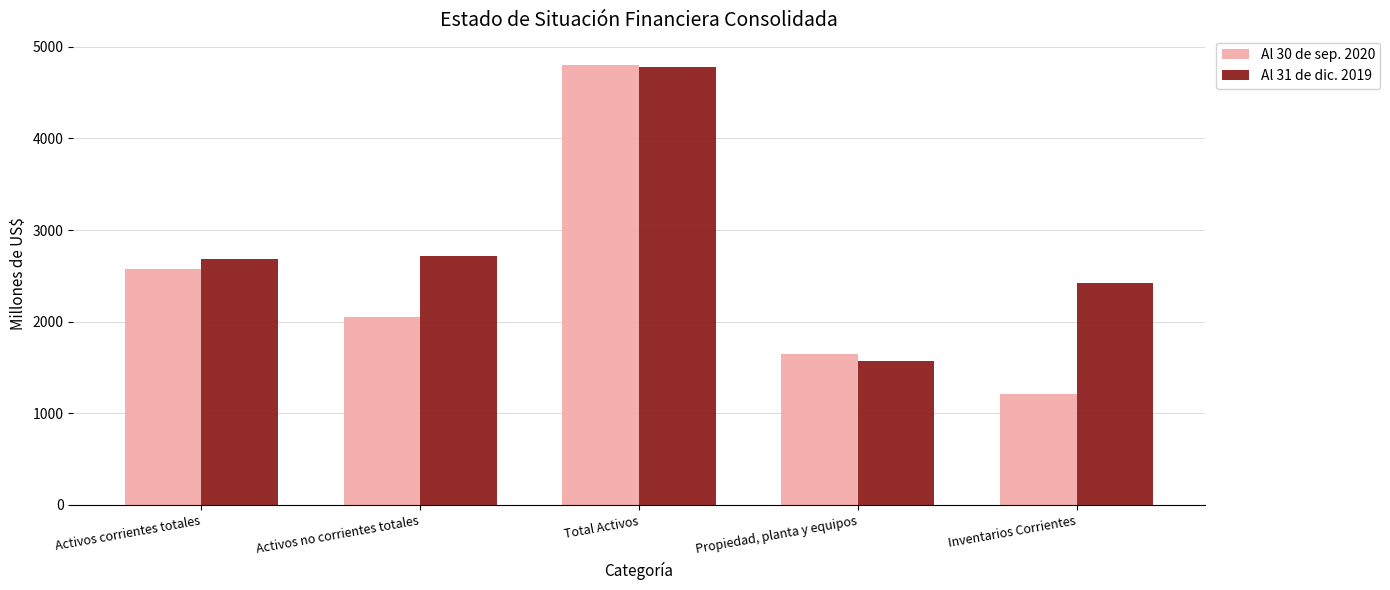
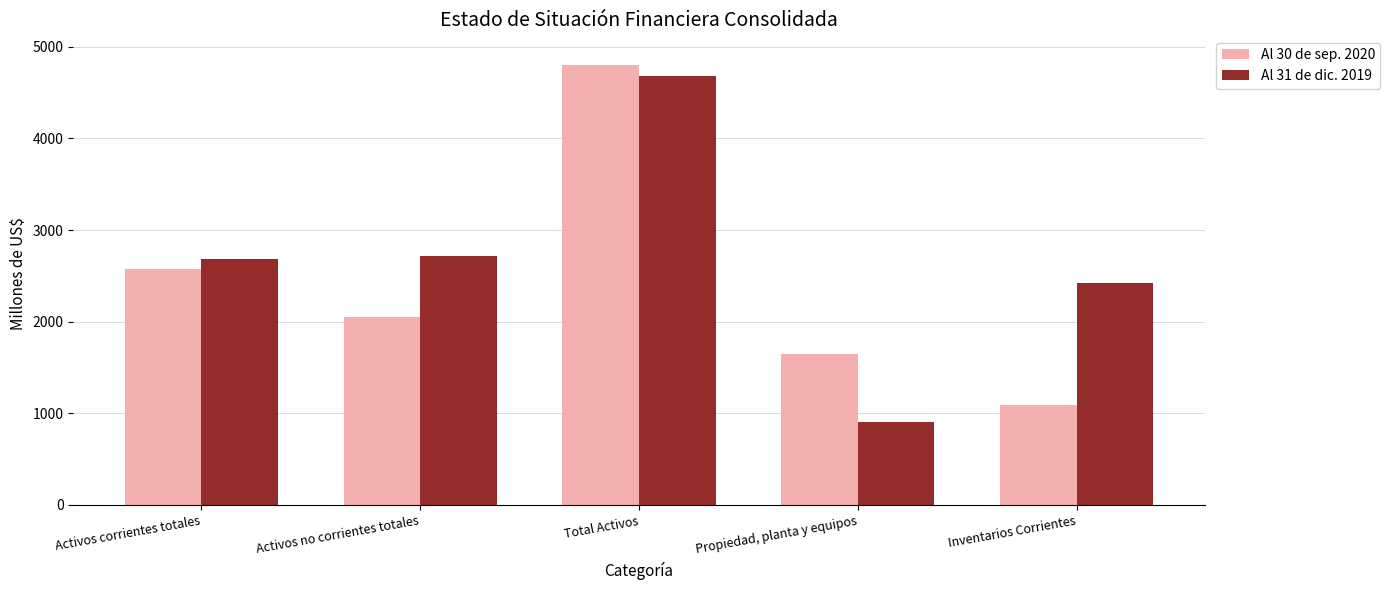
Al 31 de dic. 2019, Total Activos: 4800 -> 4700
Al 31 de dic. 2019, Propiedad, planta y equipos: 1600 -> 900
Al 30 de sep. 2020, Inventarios Corrientes: 1200 -> 1100
